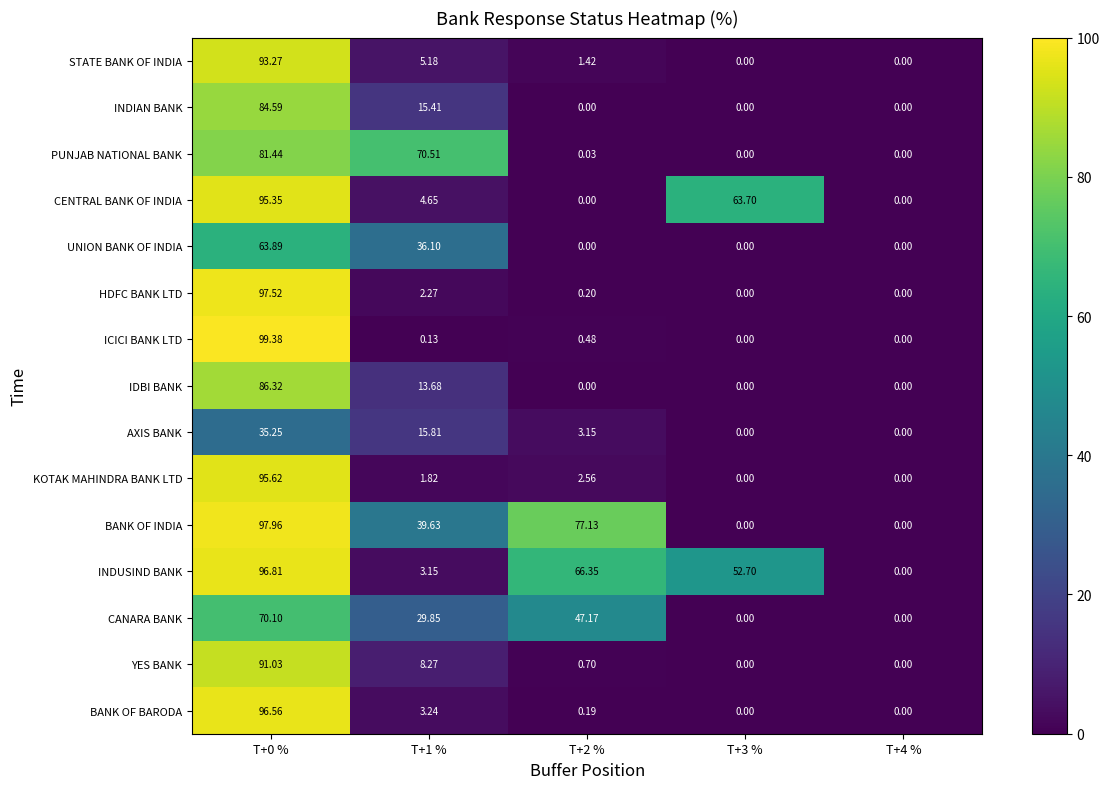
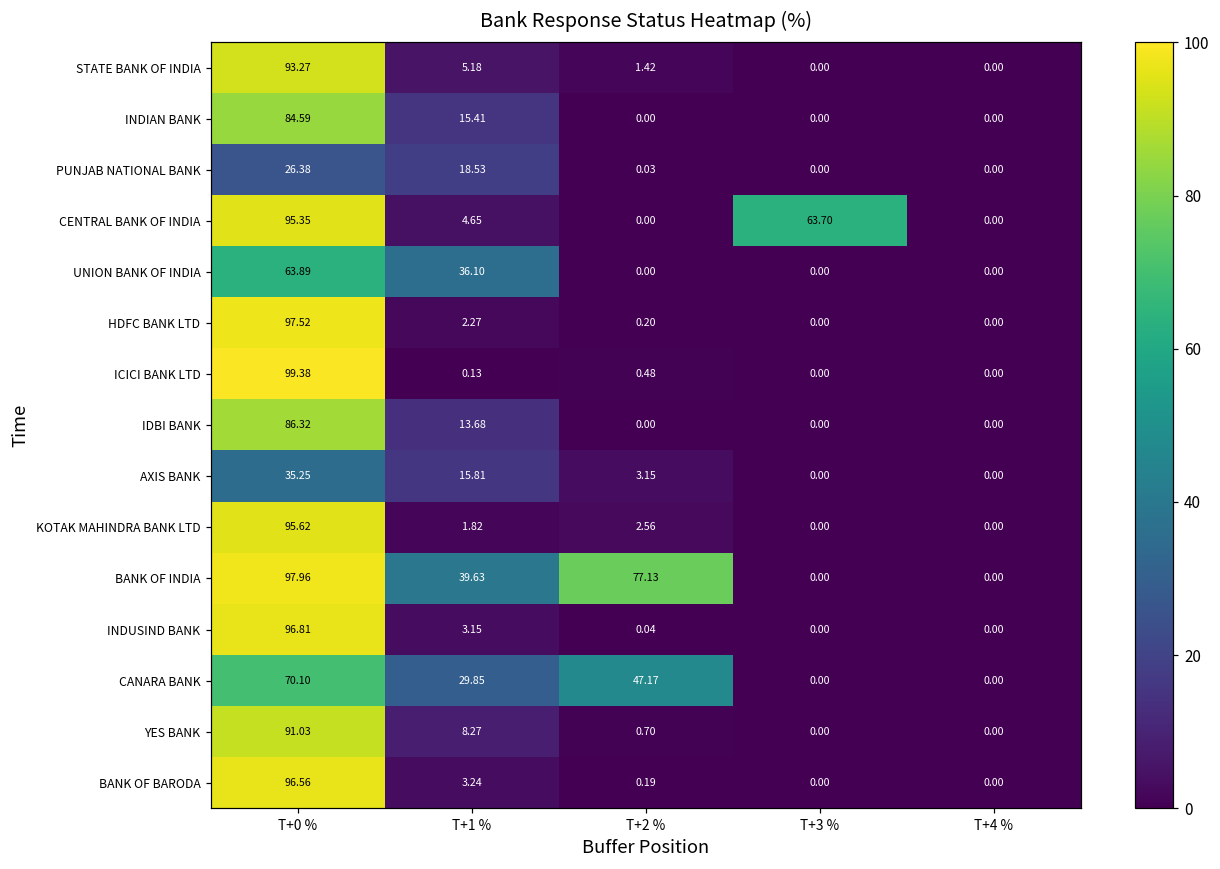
PUNJAB NATIONAL BANK, T+0 %: 81.44 -> 26.38
PUNJAB NATIONAL BANK, T+1 %: 70.51 -> 18.53
INDUSIND BANK, T+2 %: 66.35 -> 0.04
INDUSIND BANK, T+3 %: 52.70 -> 0.00
